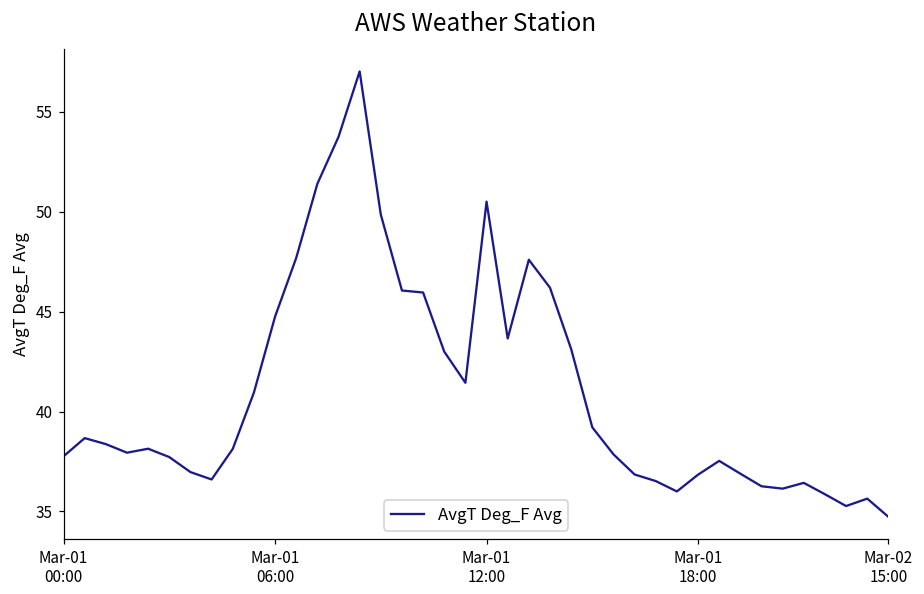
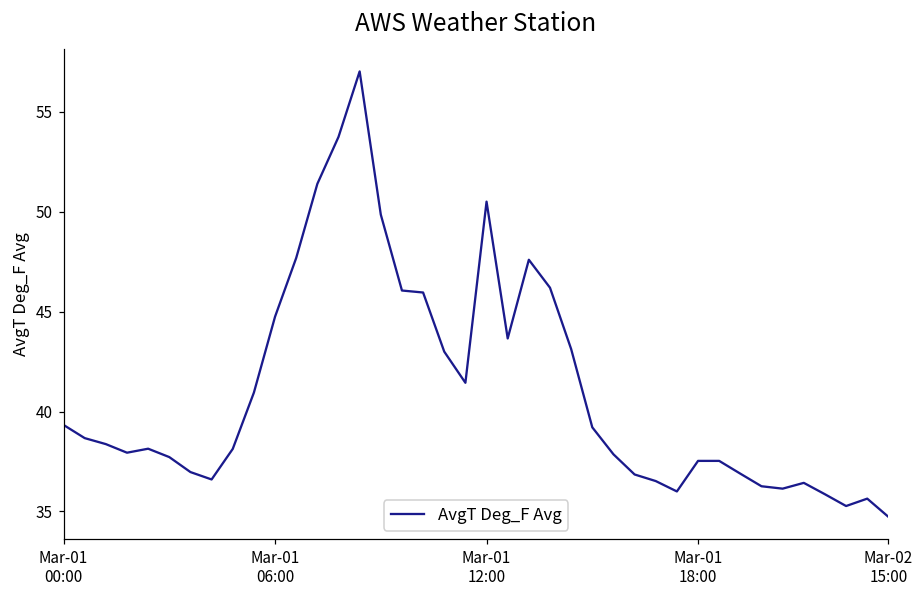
Mar-01 00:00: 37.8 -> 39.3
Mar-01 18:00: 36.8 -> 37.5
